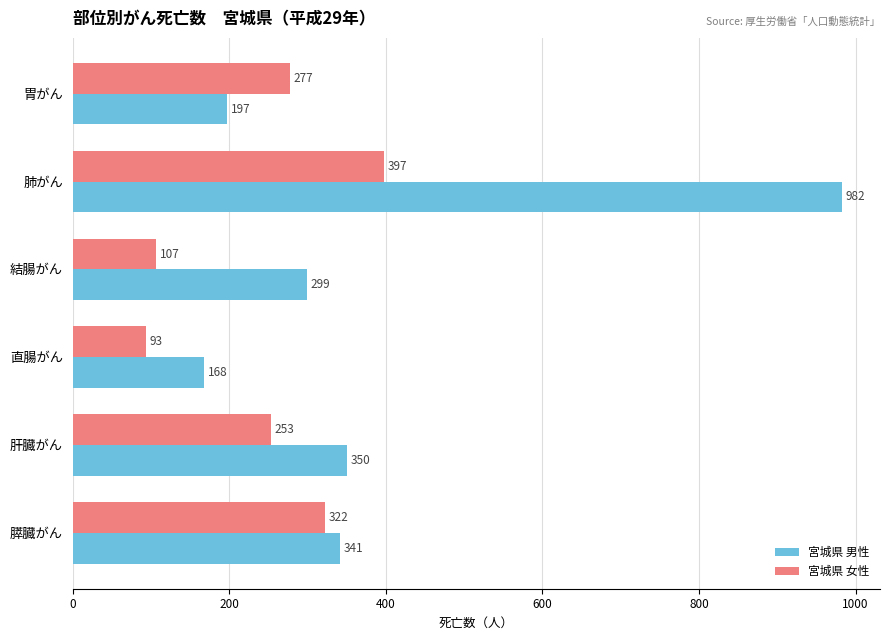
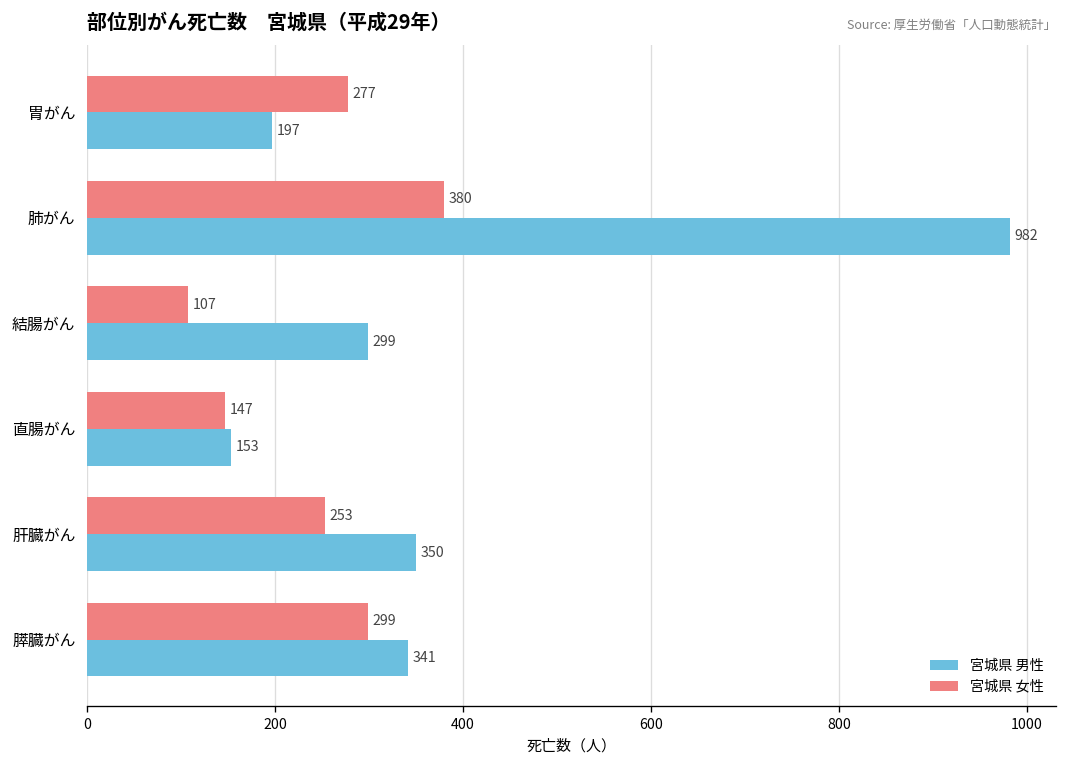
宮城県 女性, 肺がん: 397 -> 380
宮城県 女性, 直腸がん: 93 -> 147
宮城県 男性, 直腸がん: 168 -> 153
宮城県 女性, 膵臓がん: 322 -> 299
